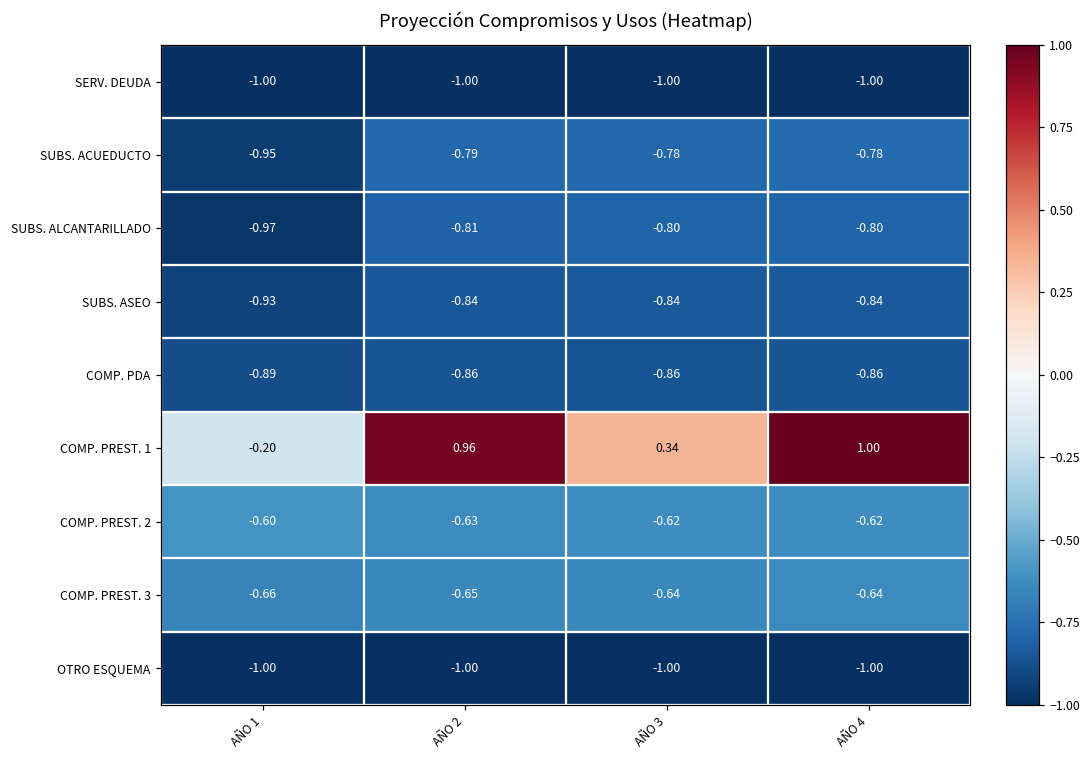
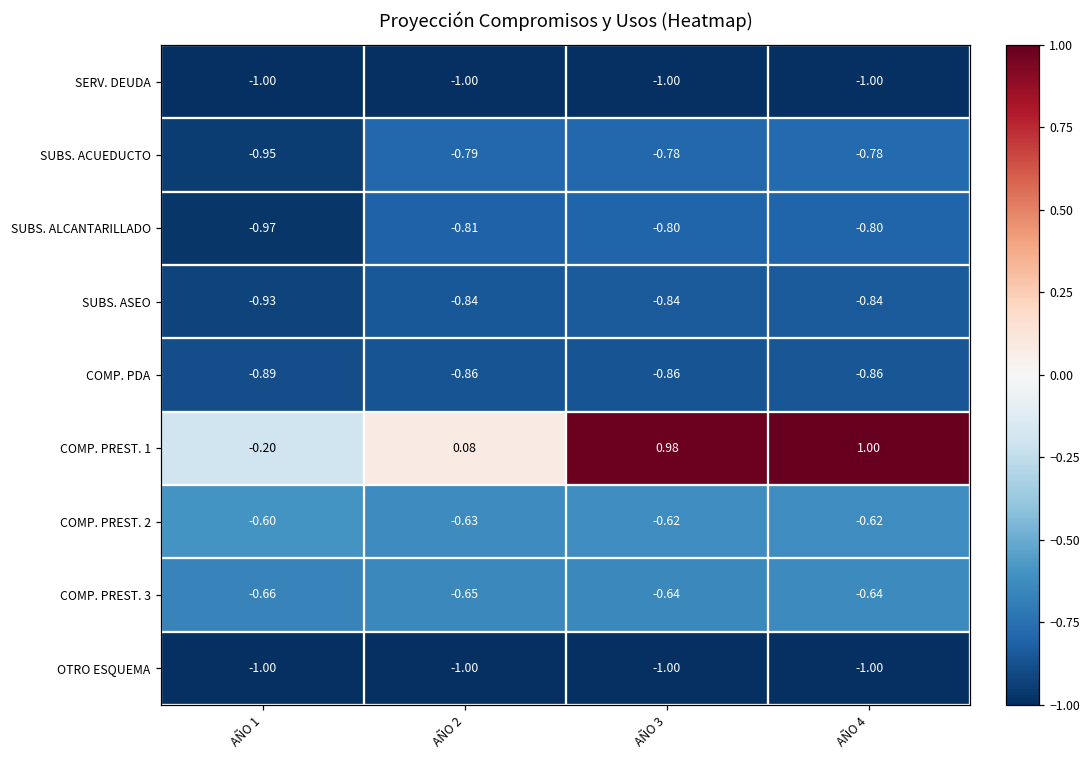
COMP. PREST. 1, AÑO 2: 0.96 -> 0.08
COMP. PREST. 1, AÑO 3: 0.34 -> 0.98
